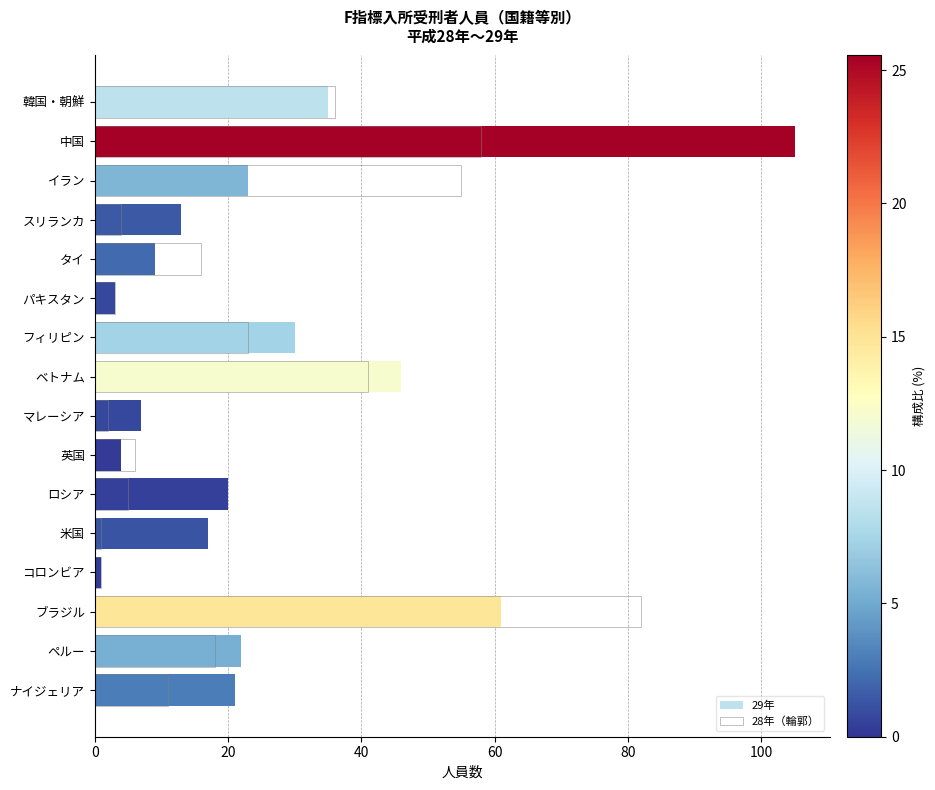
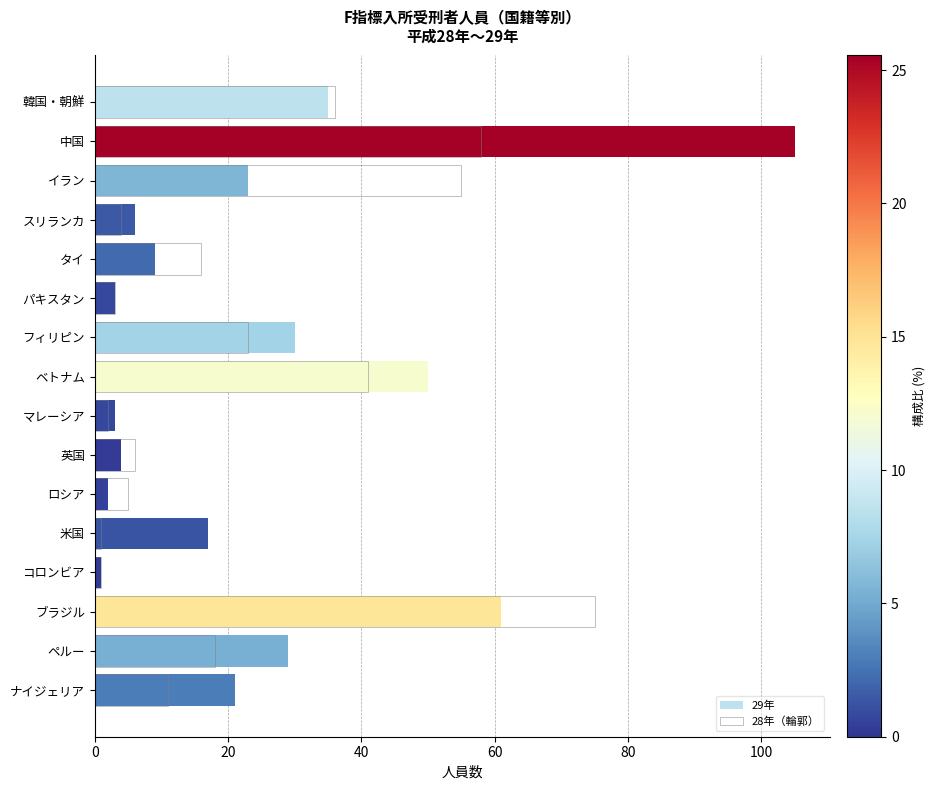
29年, スリランカ: 13 -> 6
29年, ベトナム: 46 -> 50
29年, マレーシア: 7 -> 3
29年, ロシア: 20 -> 2
28年（輪郭）, ブラジル: 82 -> 75
29年, ペルー: 22 -> 29
